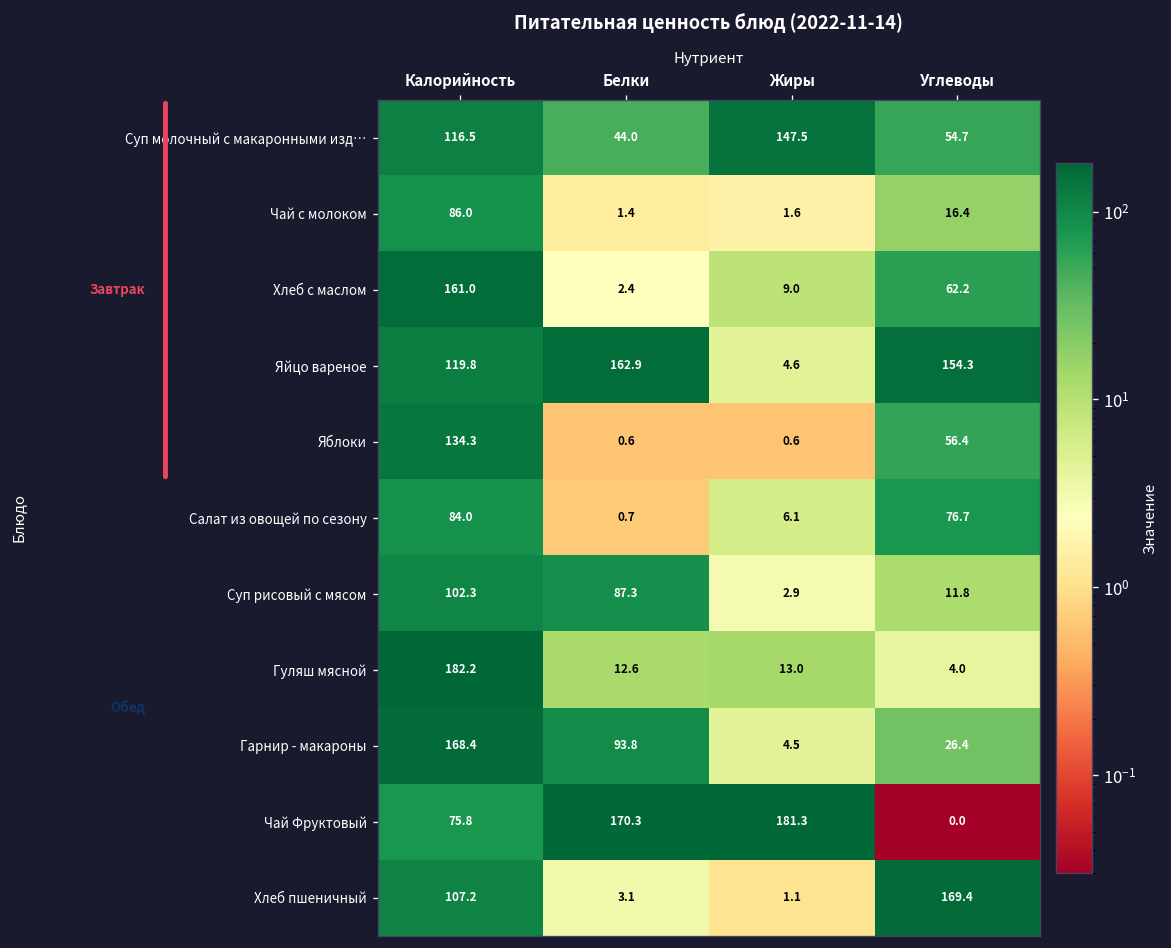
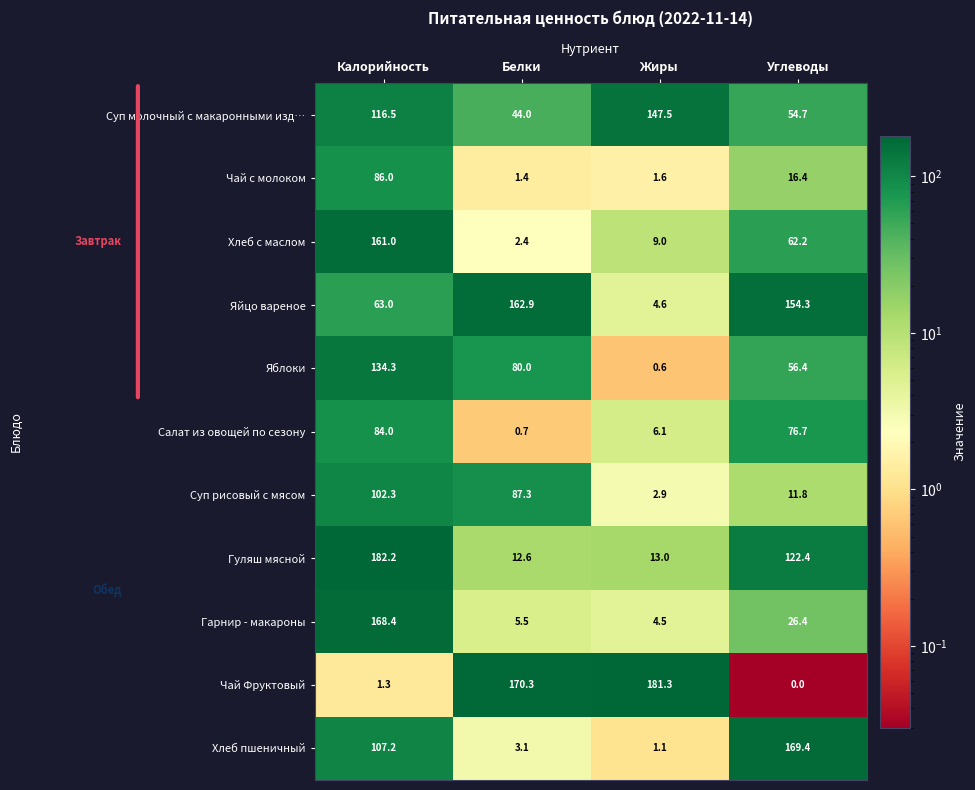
Яйцо вареное, Калорийность: 119.8 -> 63.0
Яблоки, Белки: 0.6 -> 80.0
Гуляш мясной, Углеводы: 4.0 -> 122.4
Гарнир - макароны, Белки: 93.8 -> 5.5
Чай Фруктовый, Калорийность: 75.8 -> 1.3
